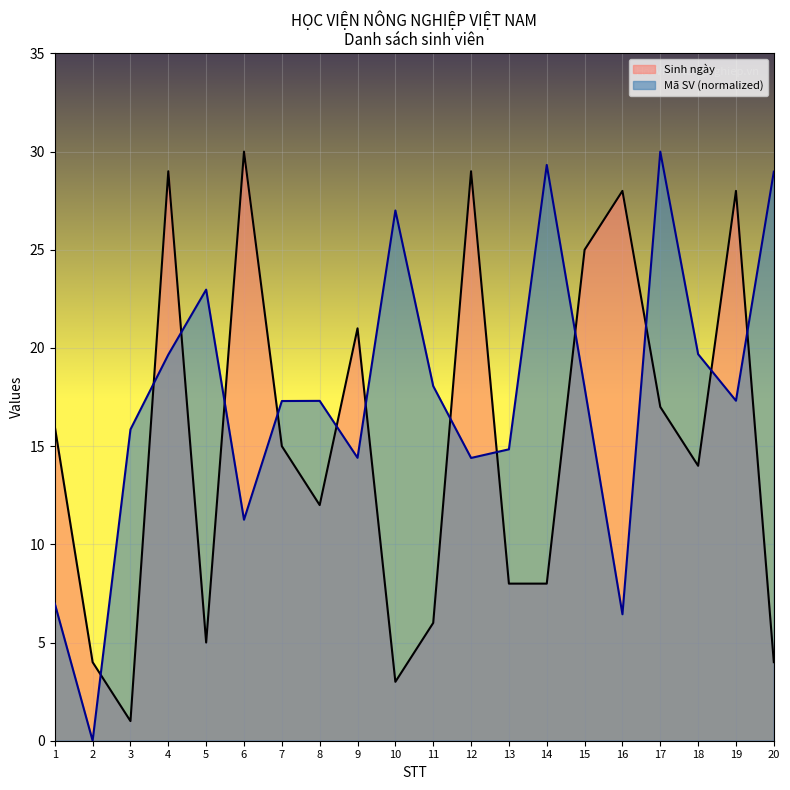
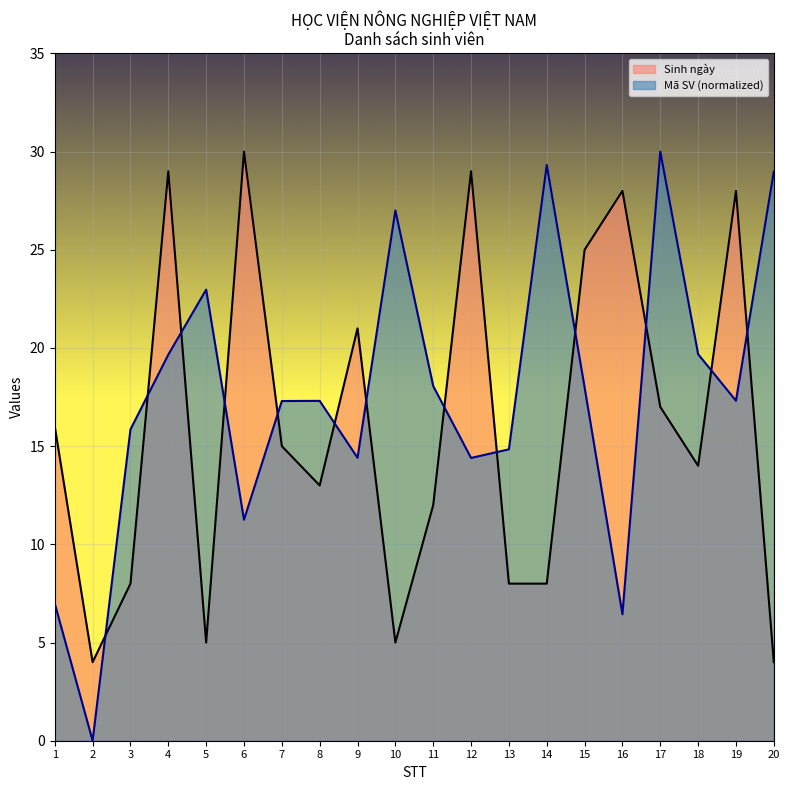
Sinh ngày, 3: 1 -> 8
Sinh ngày, 8: 12 -> 13
Sinh ngày, 10: 3 -> 5
Sinh ngày, 11: 6 -> 12
